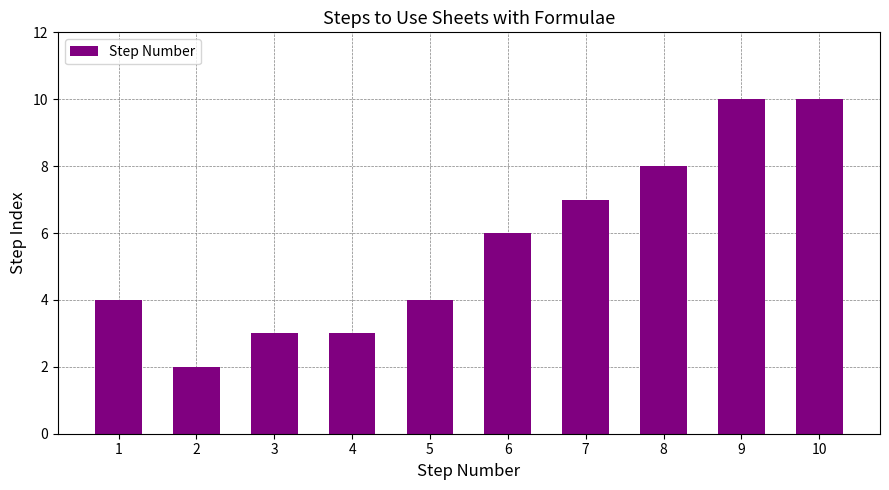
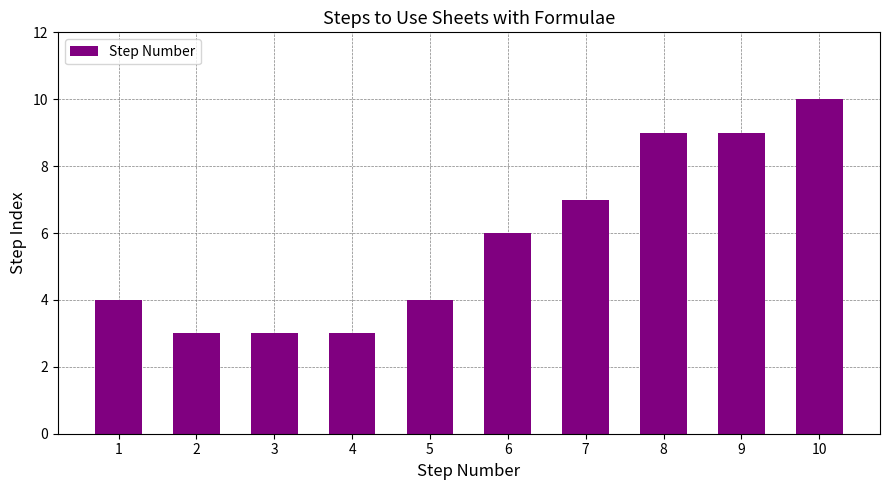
2: 2 -> 3
8: 8 -> 9
9: 10 -> 9
